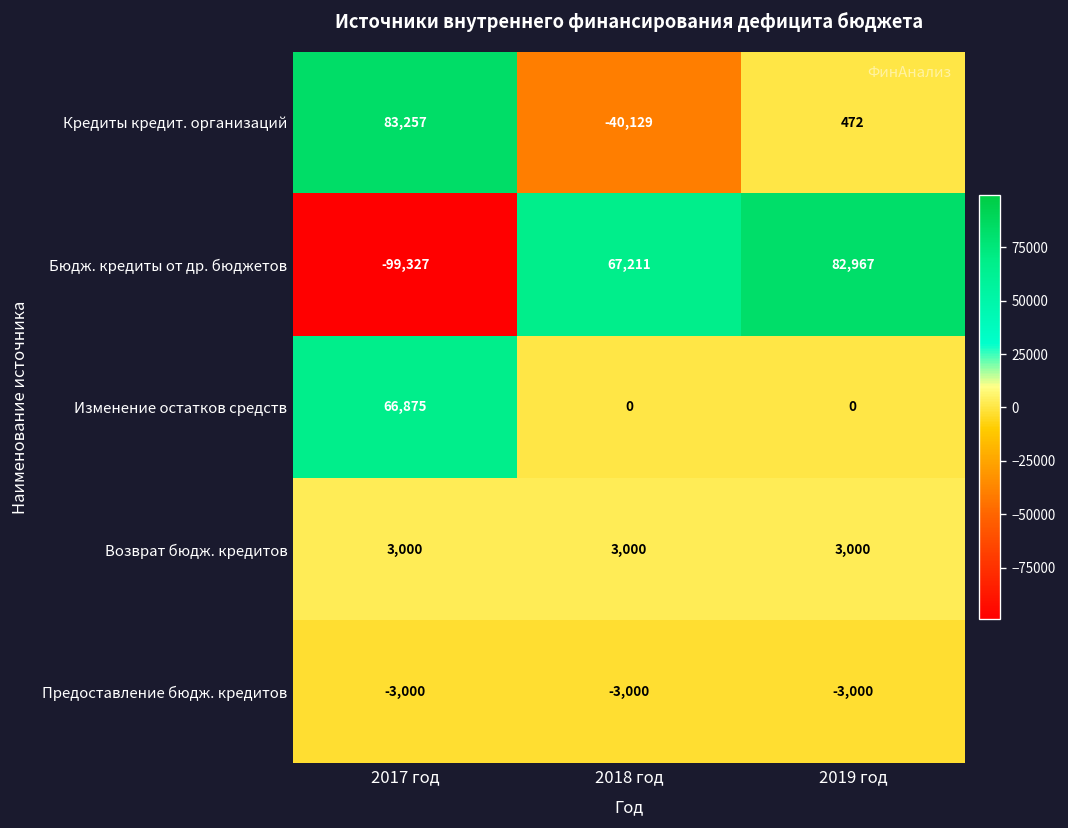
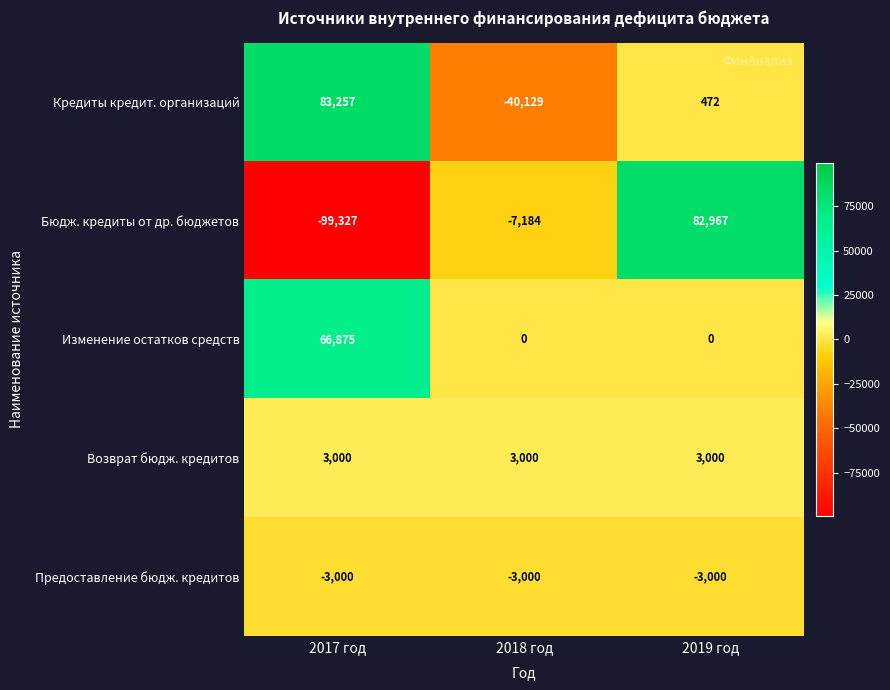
Бюдж. кредиты от др. бюджетов, 2018 год: 67,211 -> -7,184
